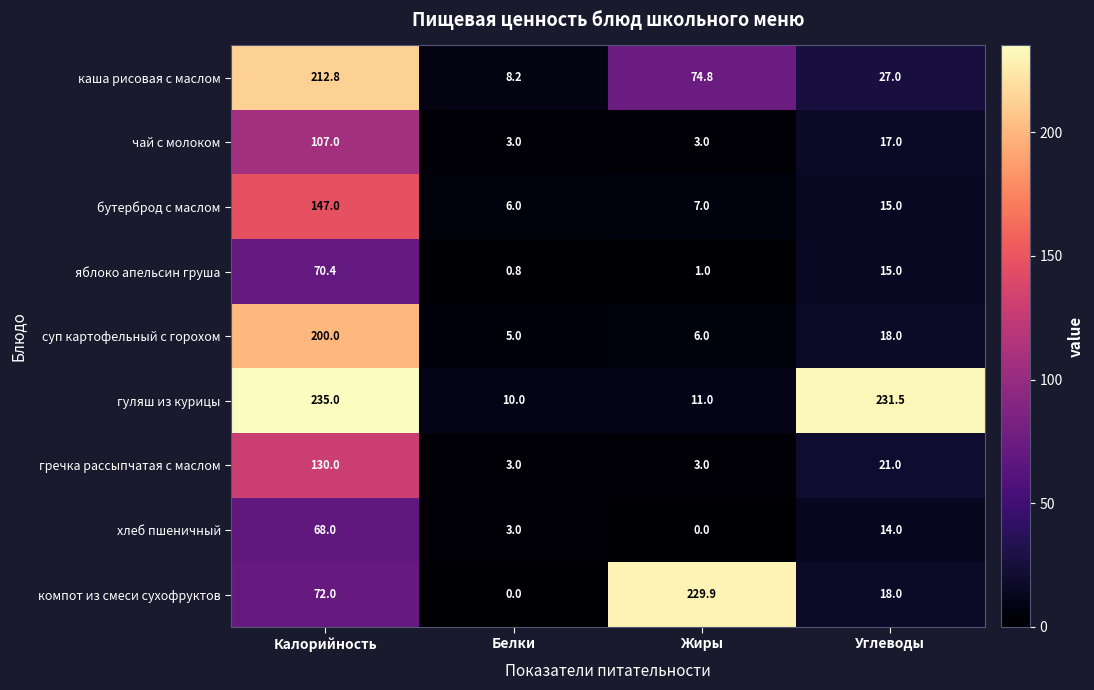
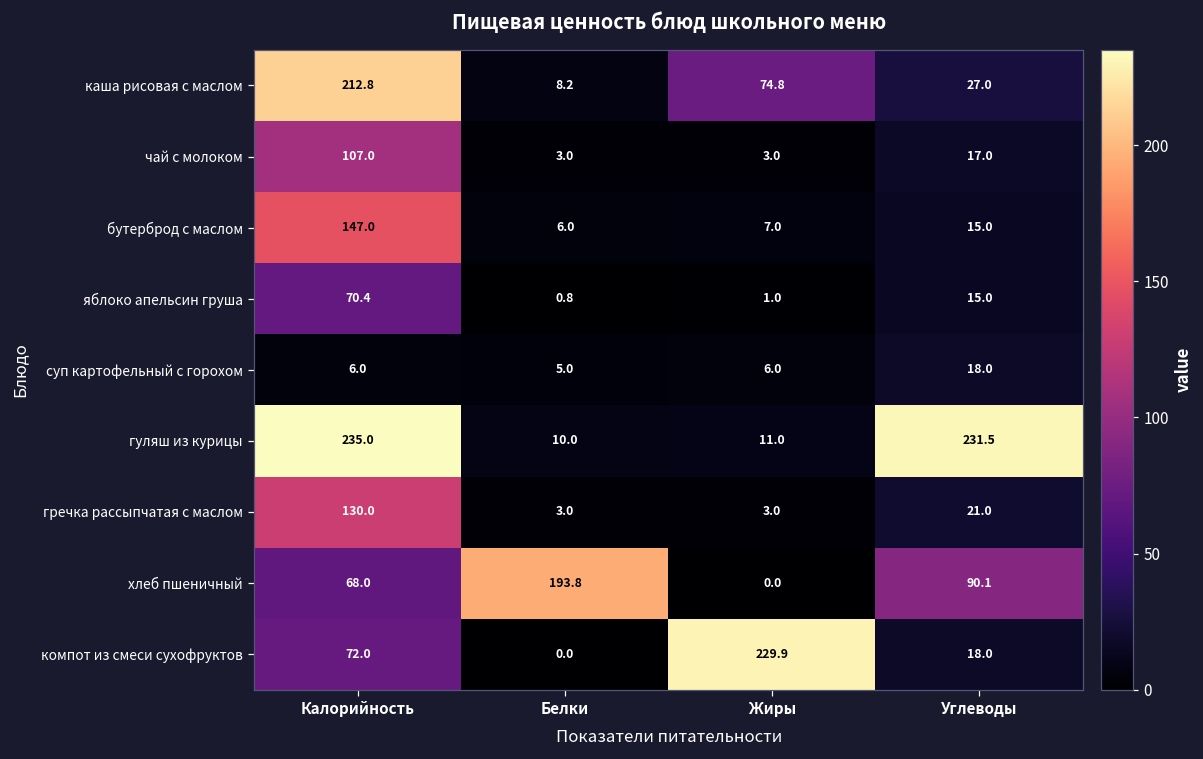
суп картофельный с горохом, Калорийность: 200.0 -> 6.0
хлеб пшеничный, Белки: 3.0 -> 193.8
хлеб пшеничный, Углеводы: 14.0 -> 90.1
